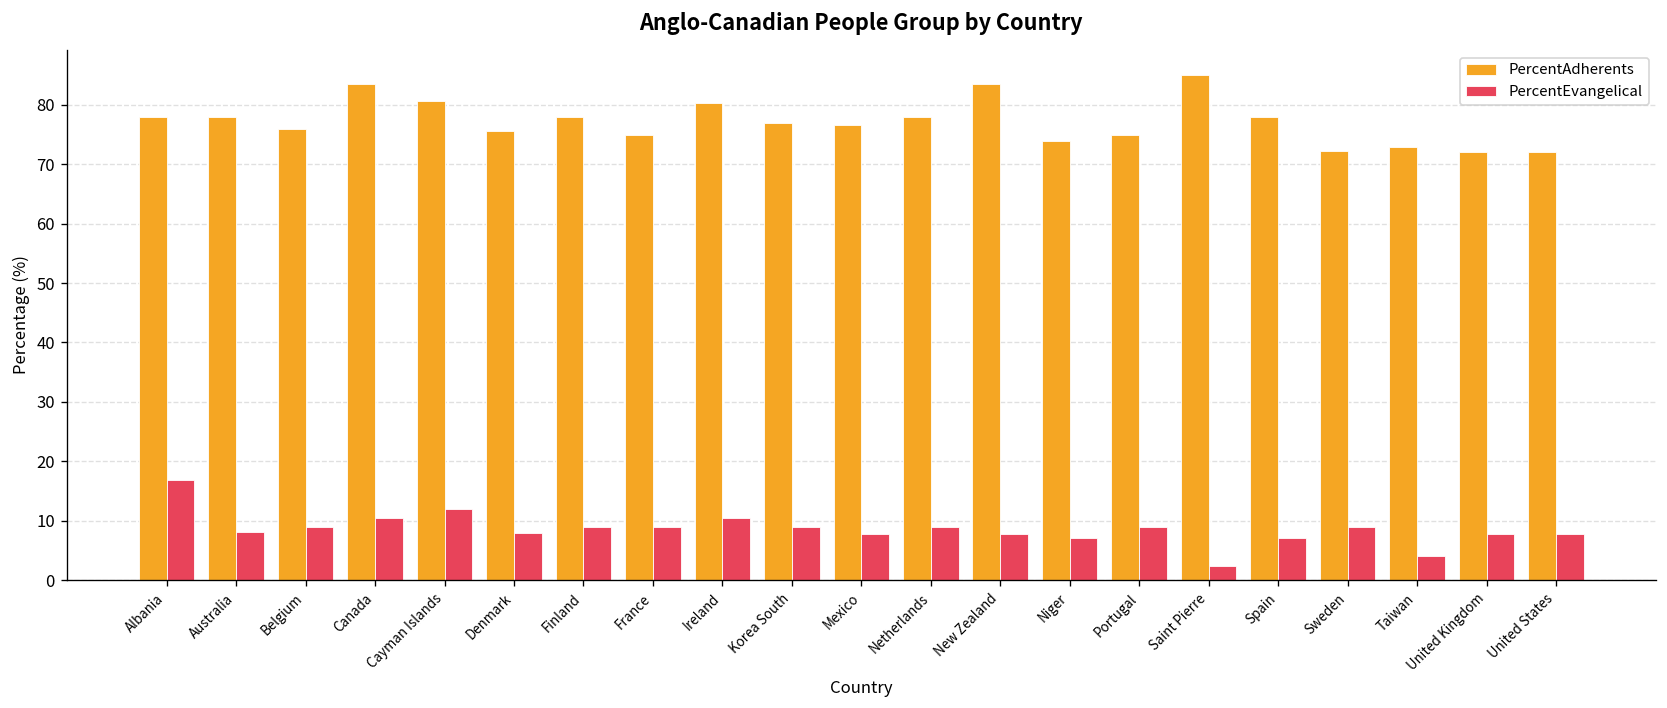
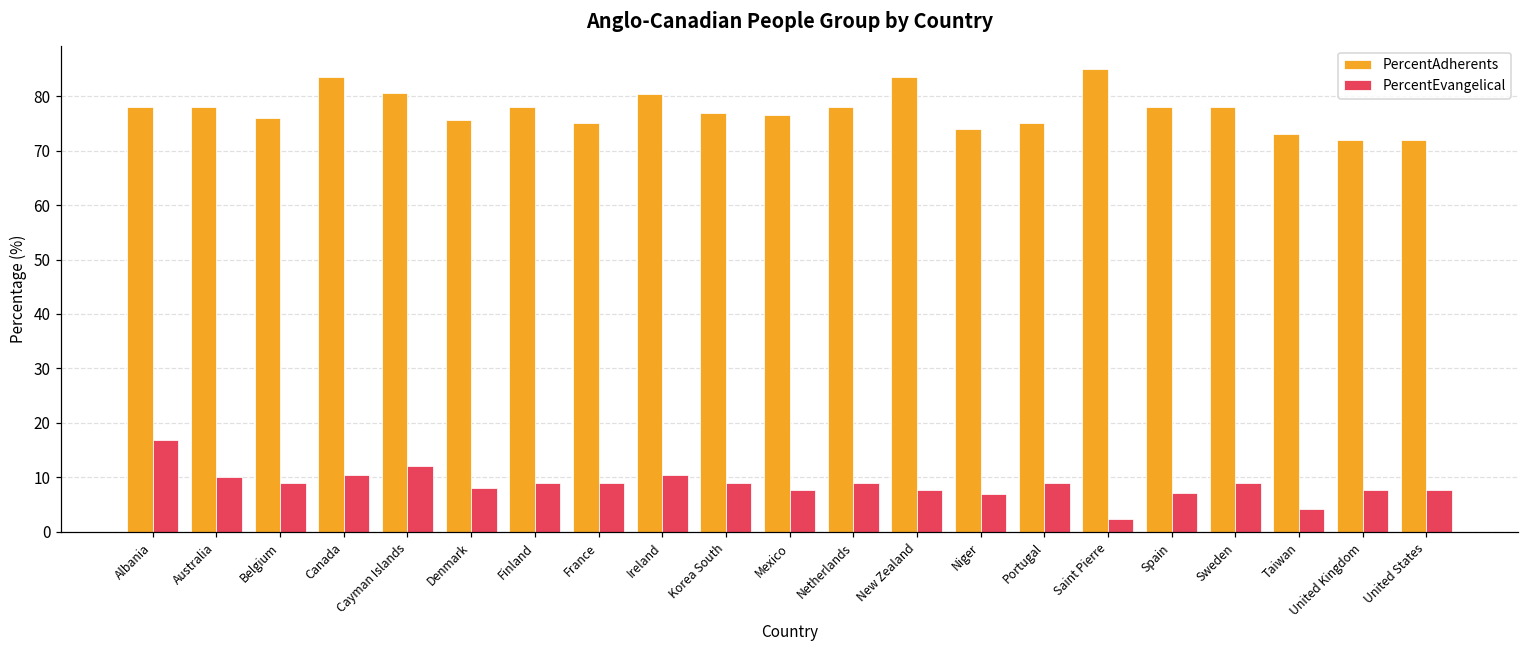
PercentEvangelical, Australia: 8 -> 10
PercentAdherents, Sweden: 72 -> 78
